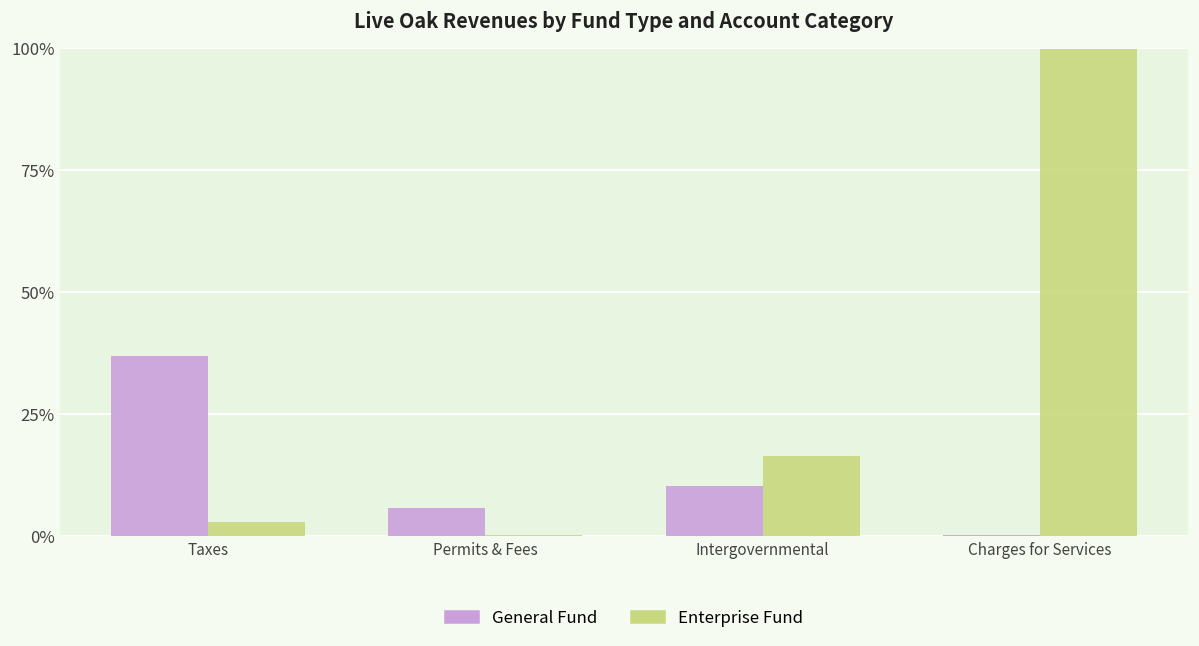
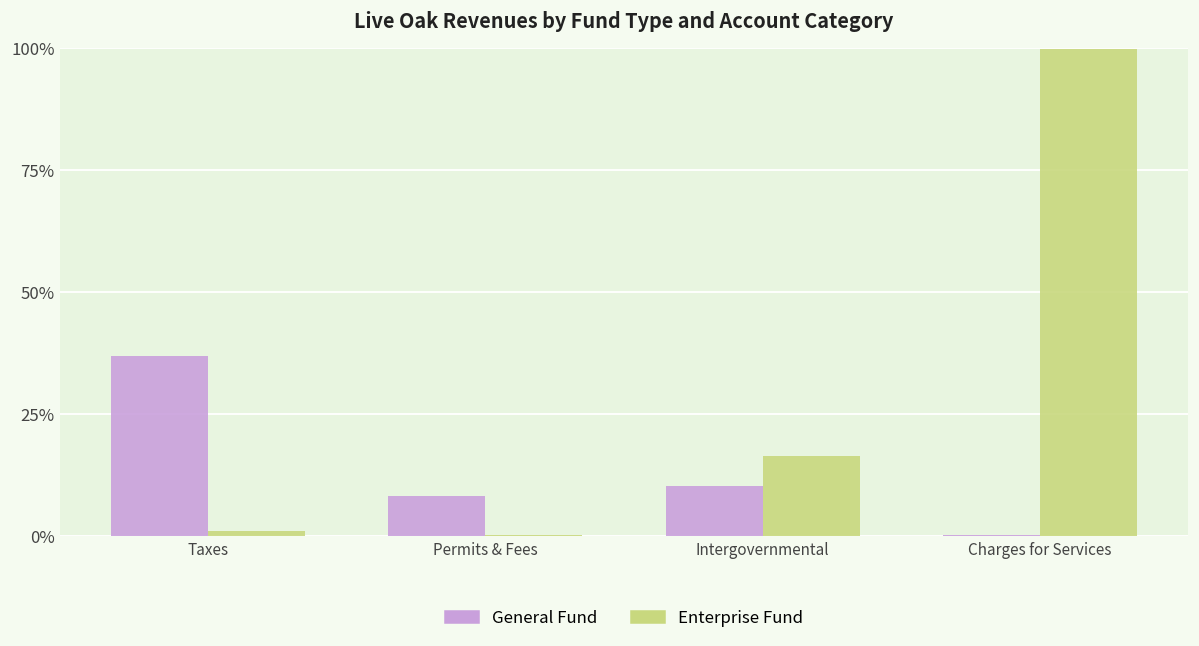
Enterprise Fund, Taxes: 3% -> 1%
General Fund, Permits & Fees: 6% -> 8%
